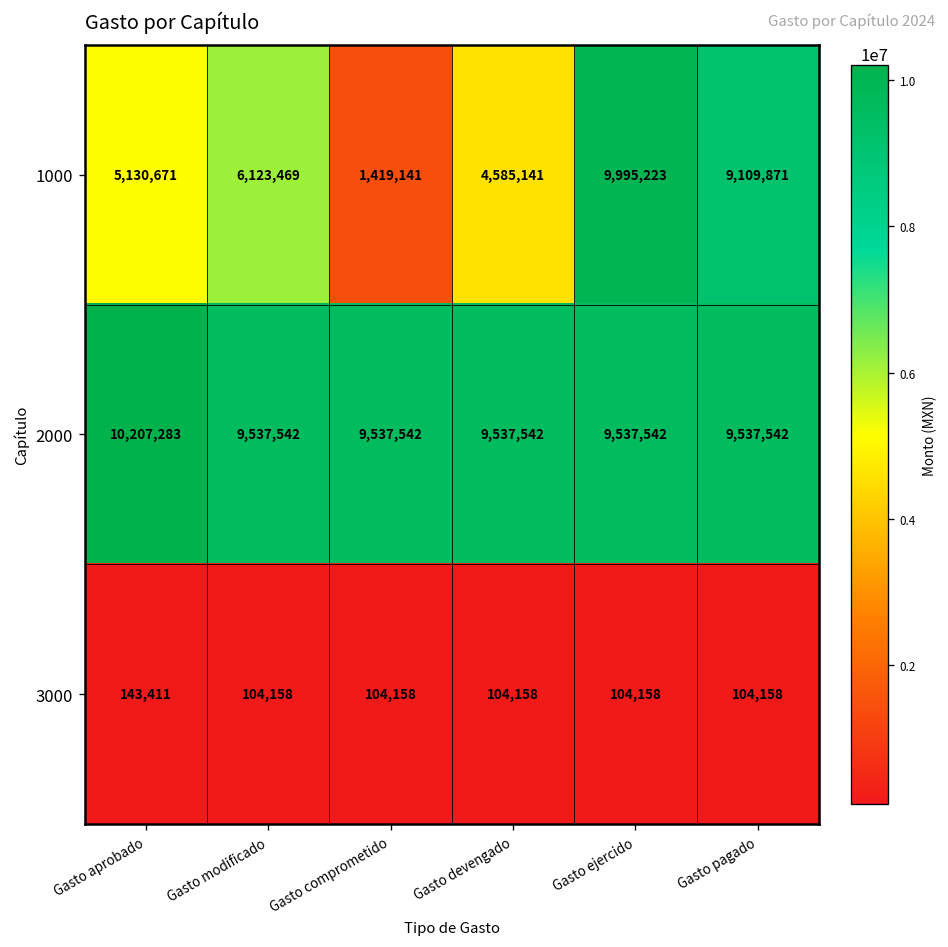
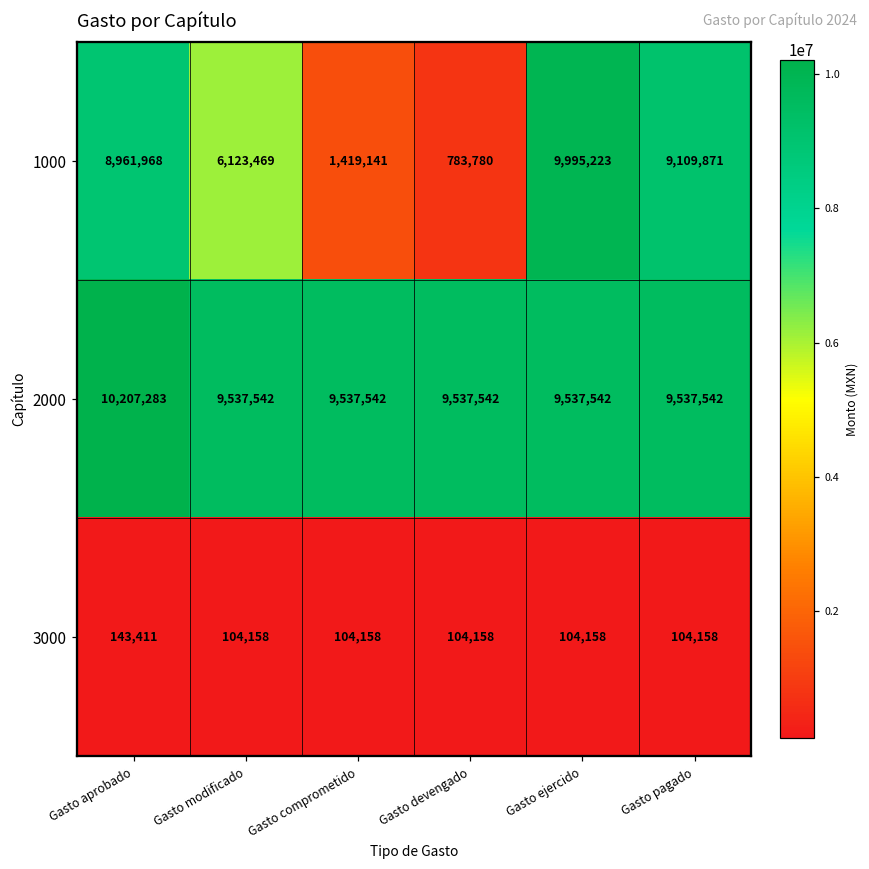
1000, Gasto aprobado: 5,130,671 -> 8,961,968
1000, Gasto devengado: 4,585,141 -> 783,780
